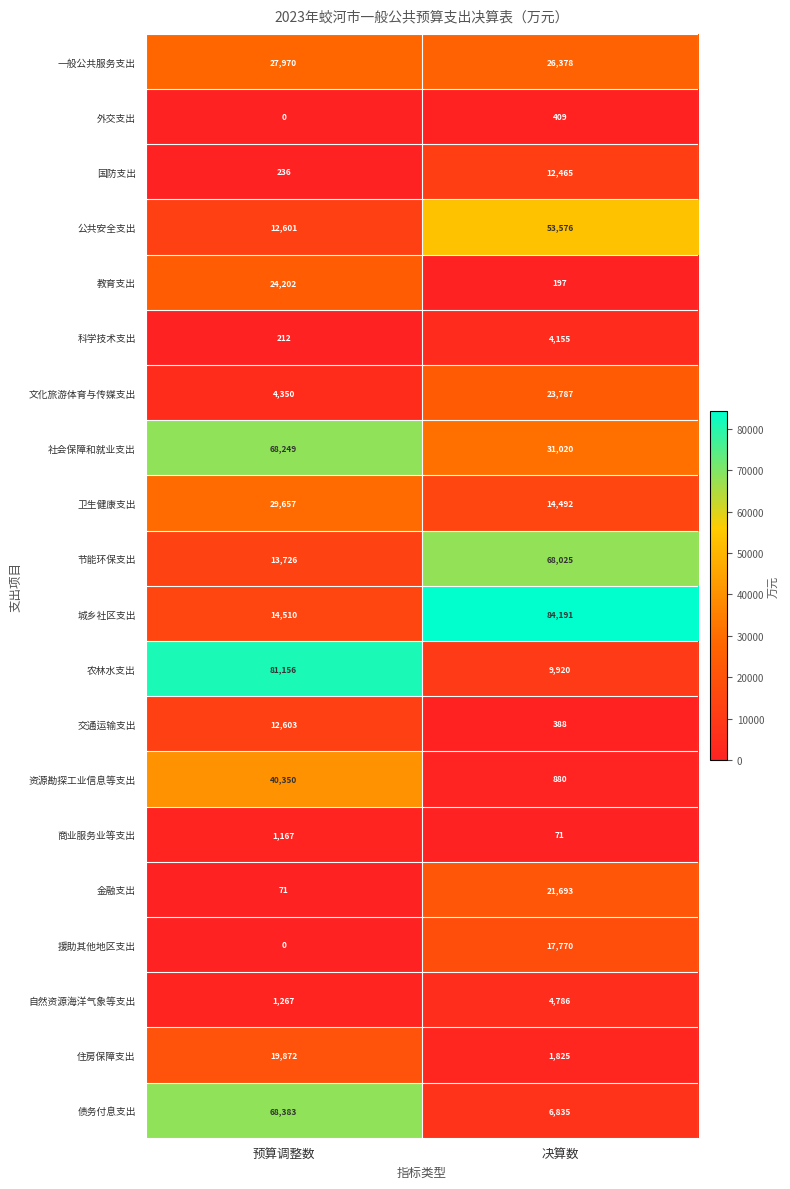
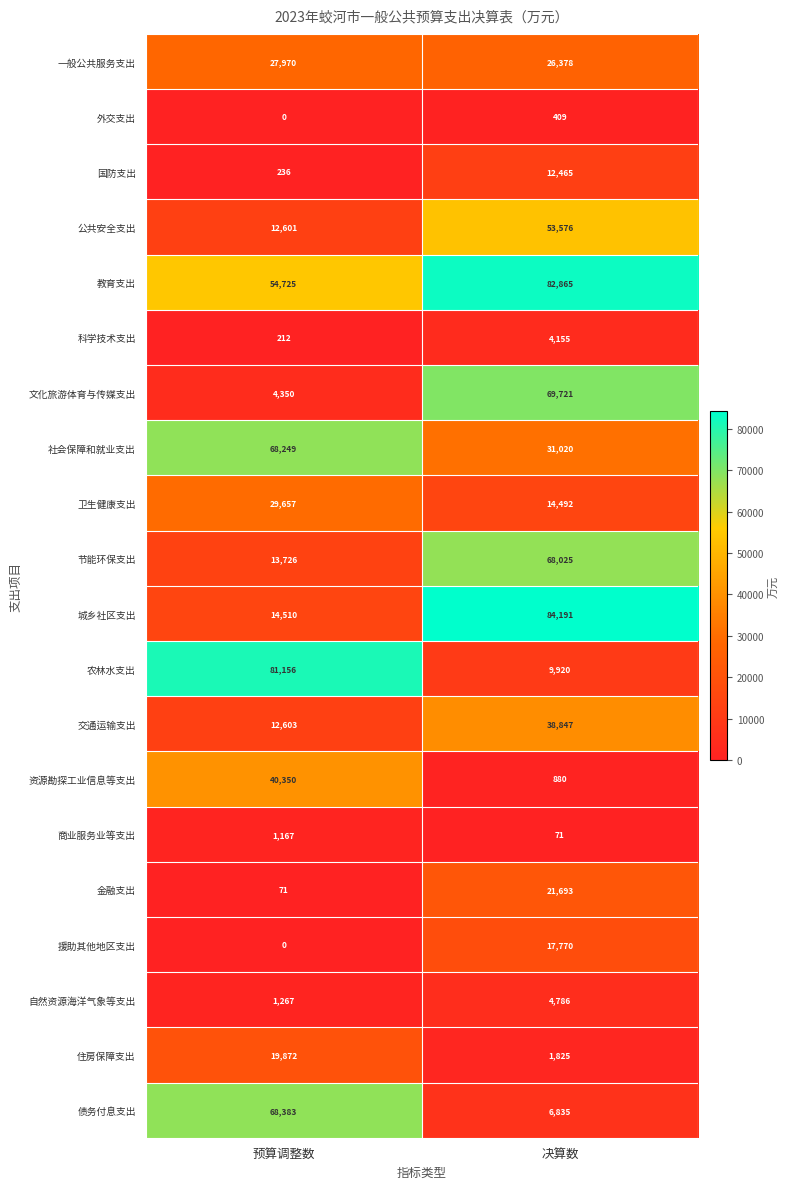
教育支出, 预算调整数: 24,202 -> 54,725
教育支出, 决算数: 197 -> 82,865
文化旅游体育与传媒支出, 决算数: 23,787 -> 69,721
交通运输支出, 决算数: 388 -> 38,847
